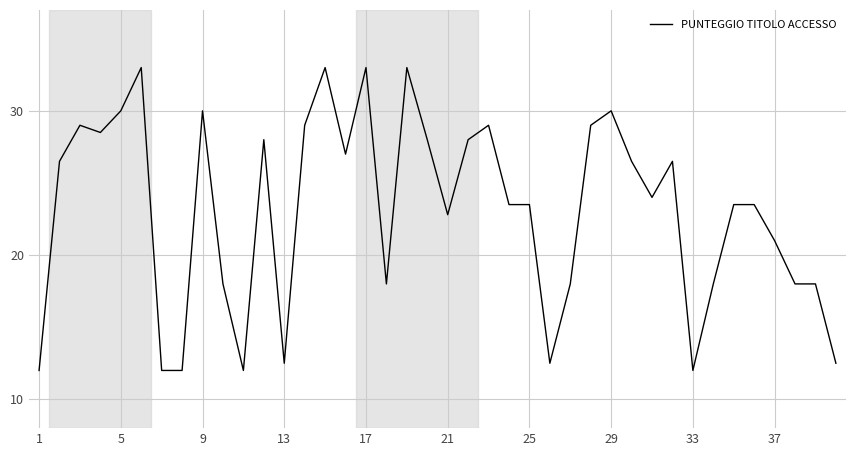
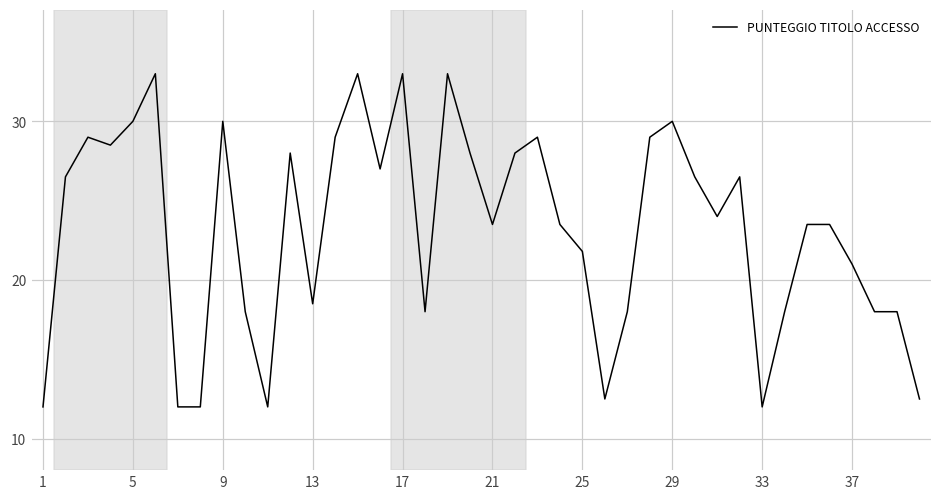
13: 12.5 -> 18.5
21: 22.8 -> 23.5
25: 23.5 -> 21.8
